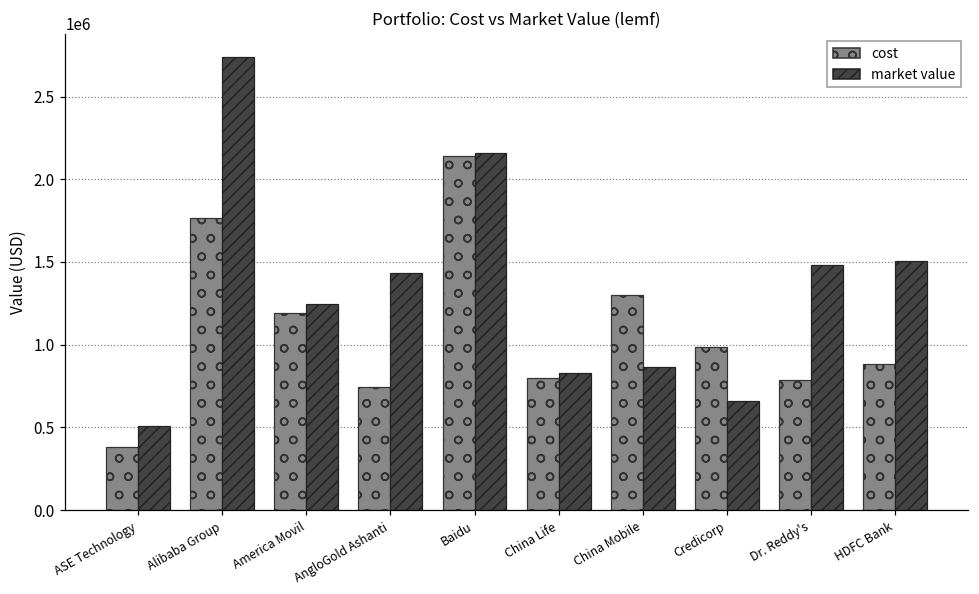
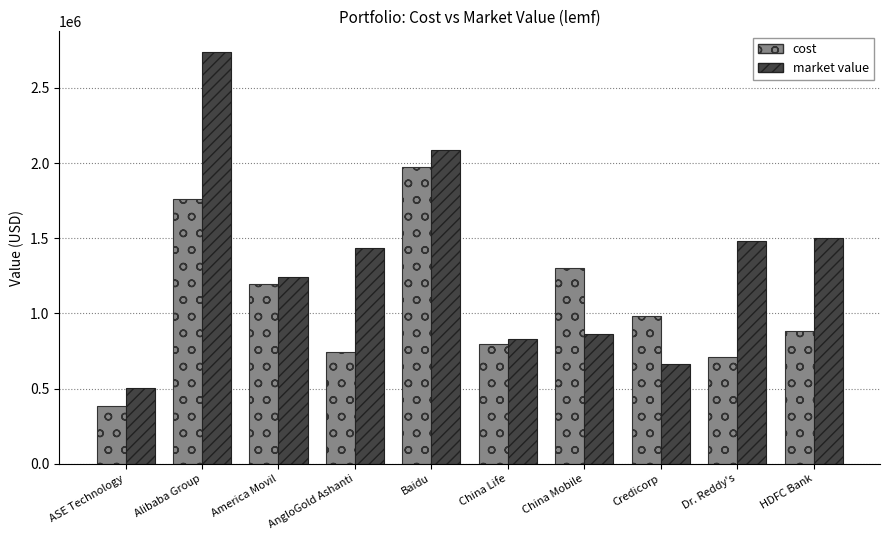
cost, Baidu: 2140000 -> 1980000
market value, Baidu: 2160000 -> 2080000
cost, Dr. Reddy's: 790000 -> 710000
